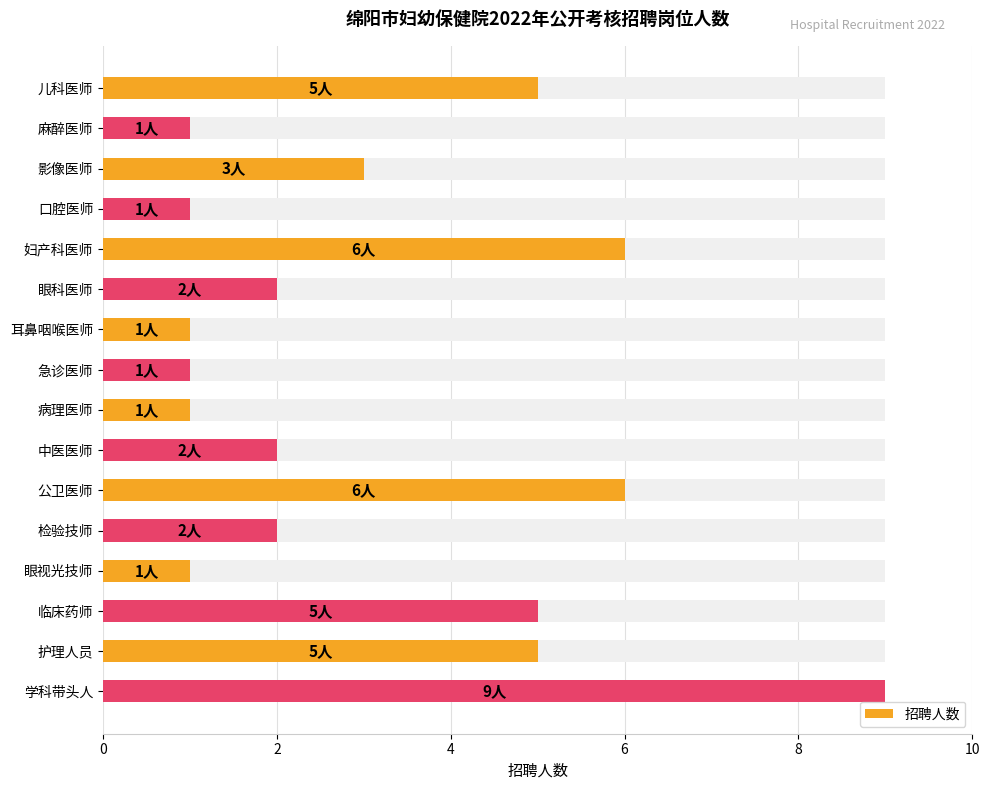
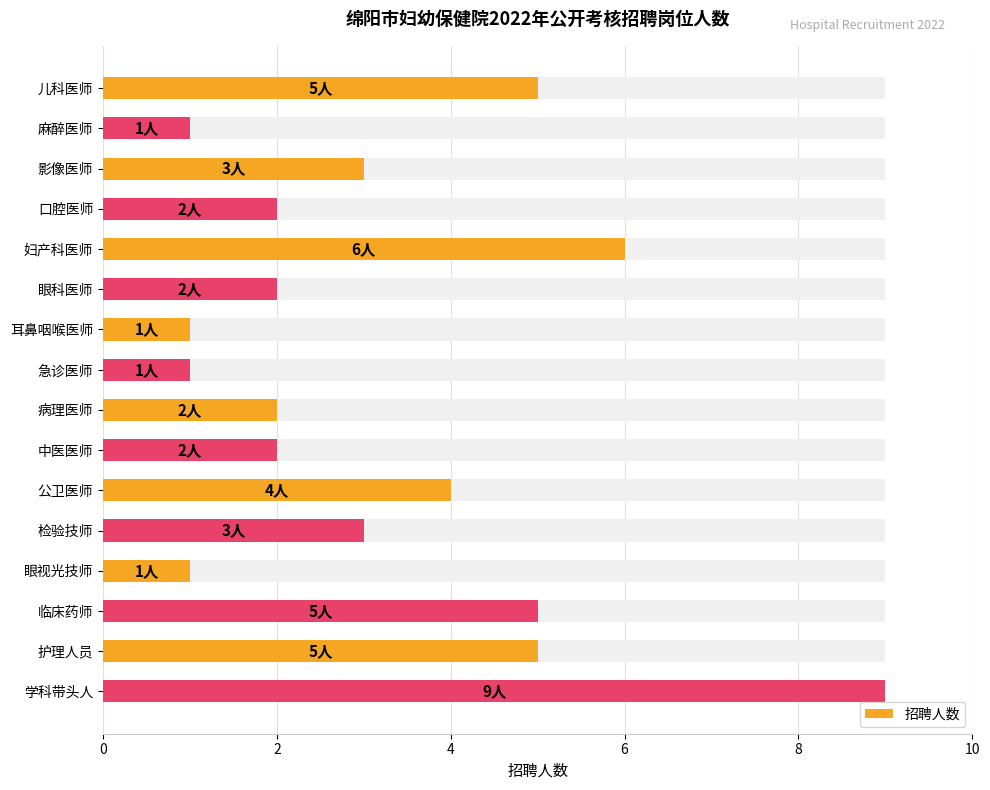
招聘人数, 口腔医师: 1人 -> 2人
招聘人数, 病理医师: 1人 -> 2人
招聘人数, 公卫医师: 6人 -> 4人
招聘人数, 检验技师: 2人 -> 3人
